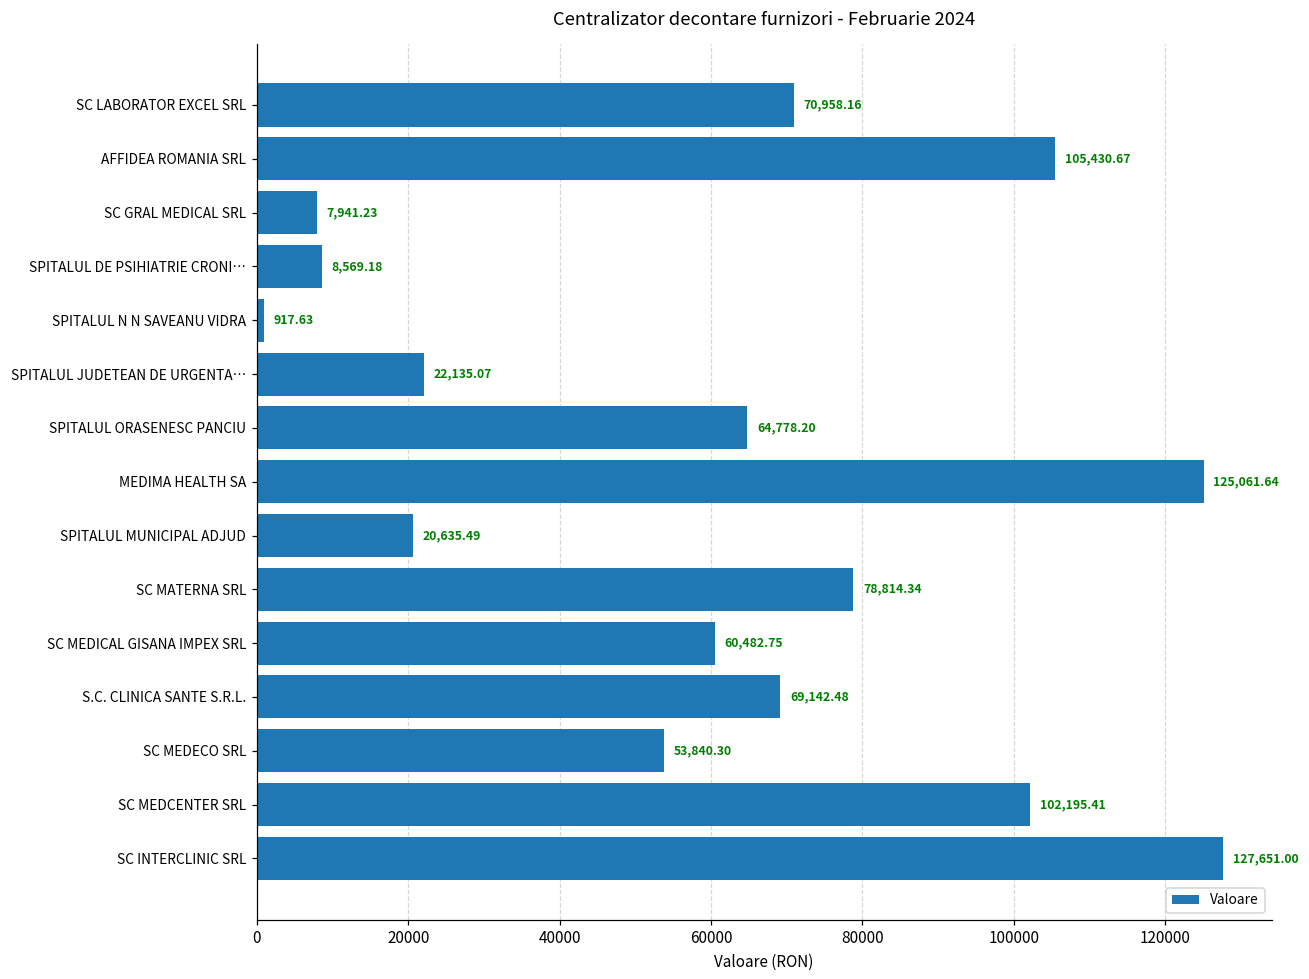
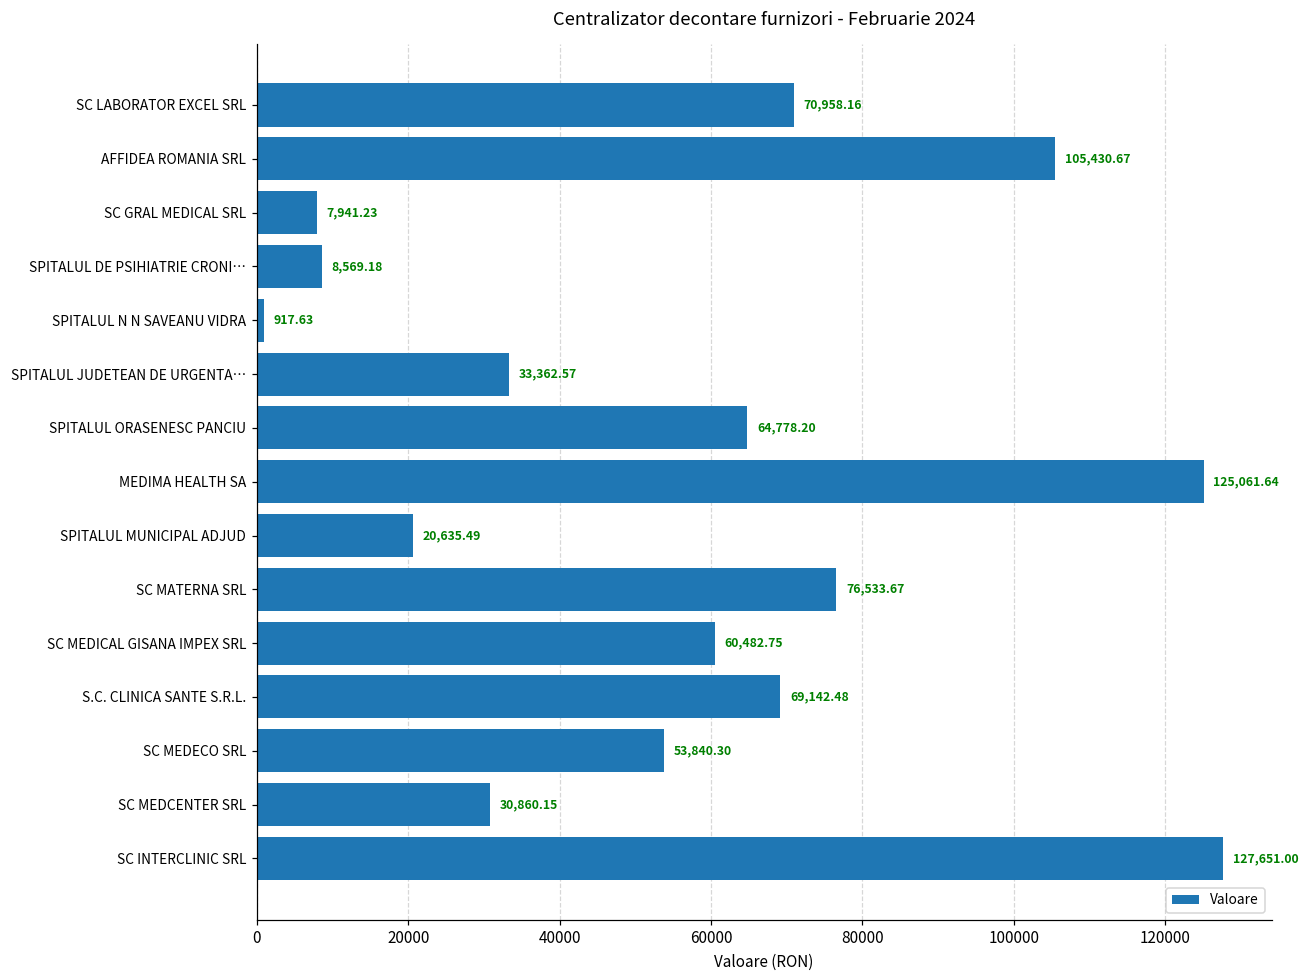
SPITALUL JUDETEAN DE URGENTA…: 22,135.07 -> 33,362.57
SC MATERNA SRL: 78,814.34 -> 76,533.67
SC MEDCENTER SRL: 102,195.41 -> 30,860.15
